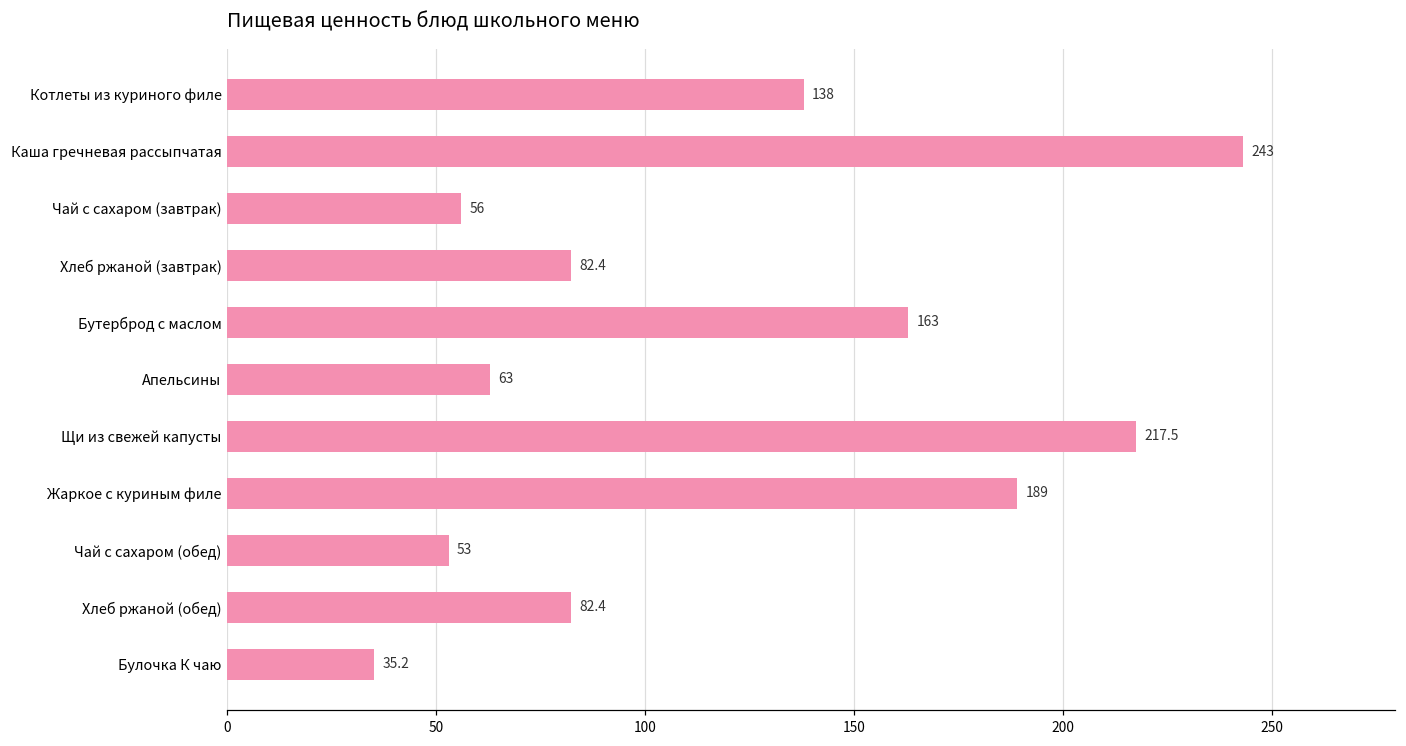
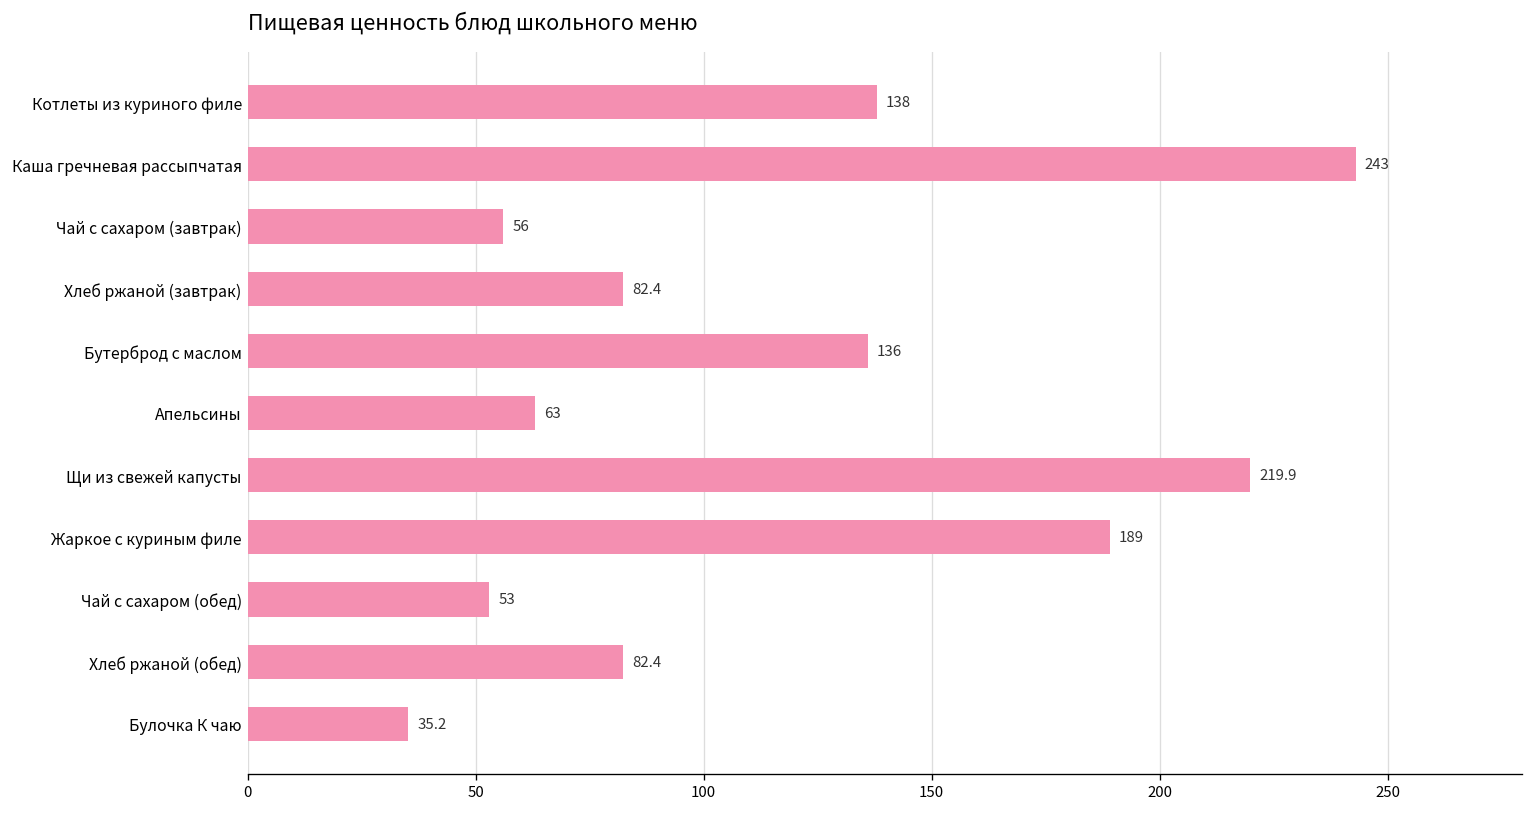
Бутерброд с маслом: 163 -> 136
Щи из свежей капусты: 217.5 -> 219.9
